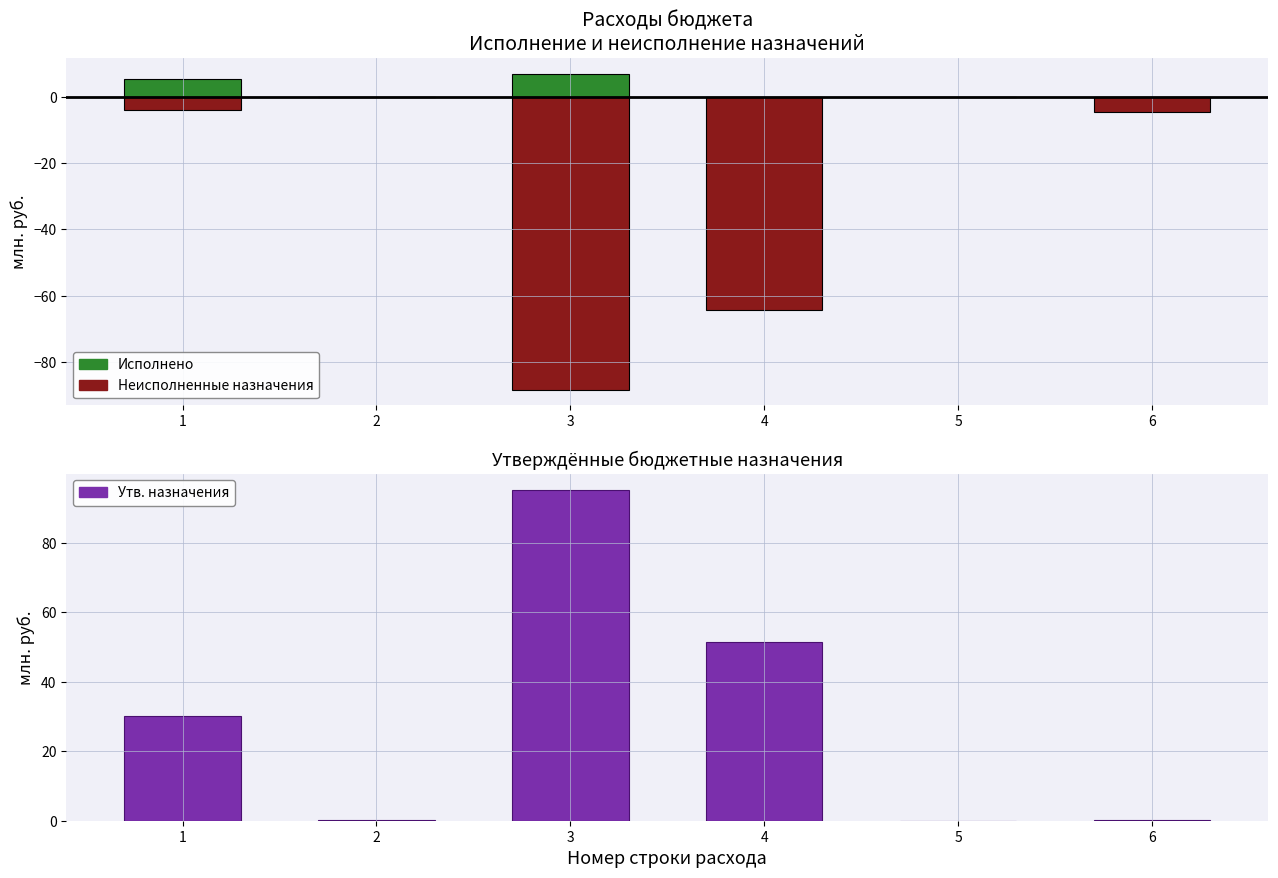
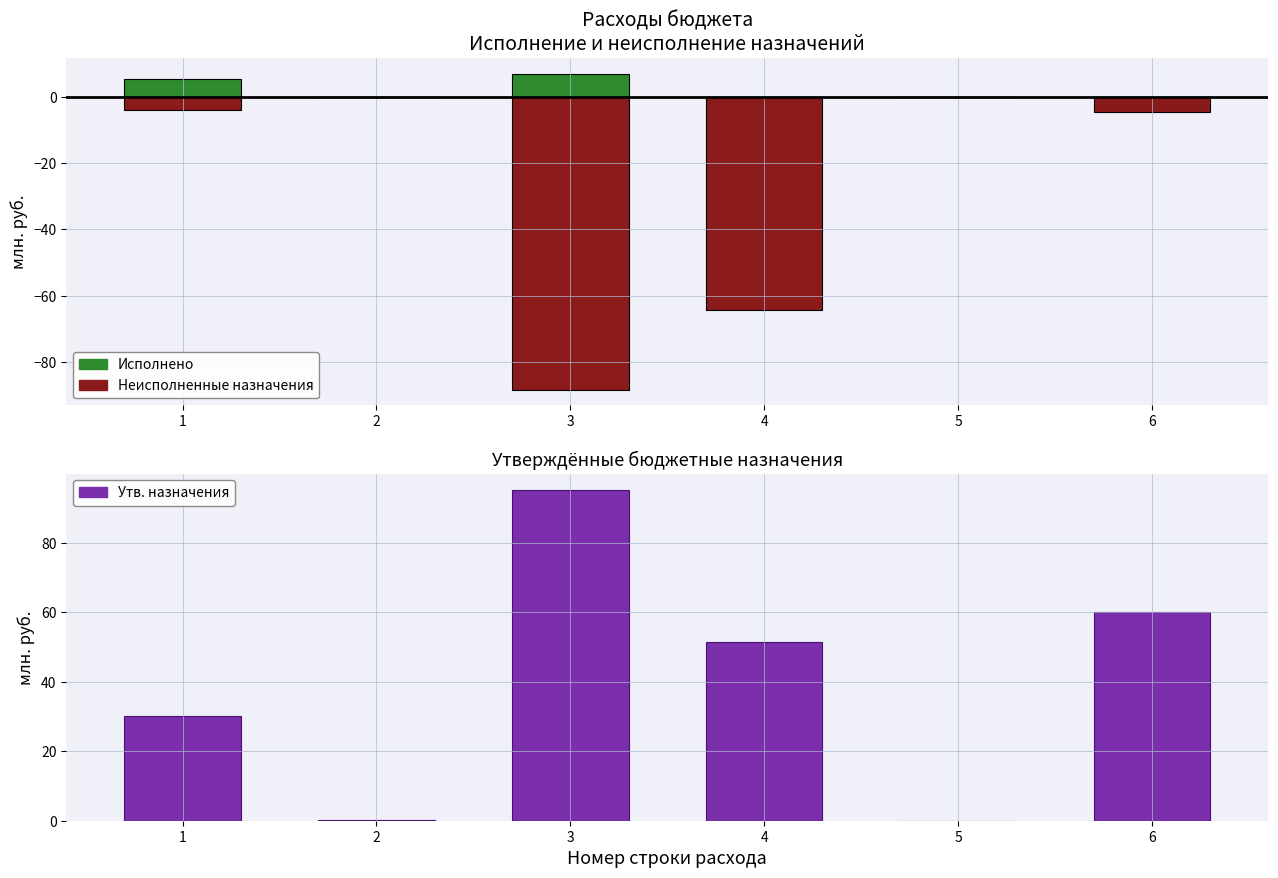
Утверждённые бюджетные назначения, 6: 0 -> 60
